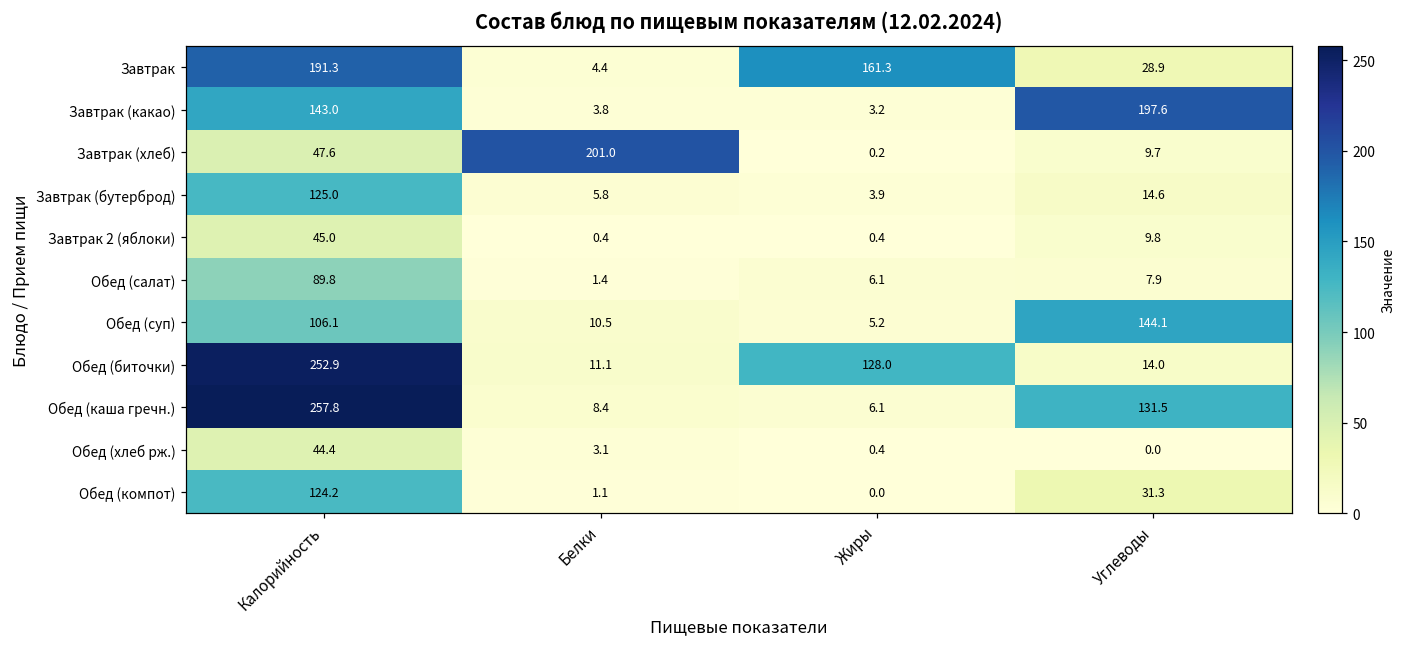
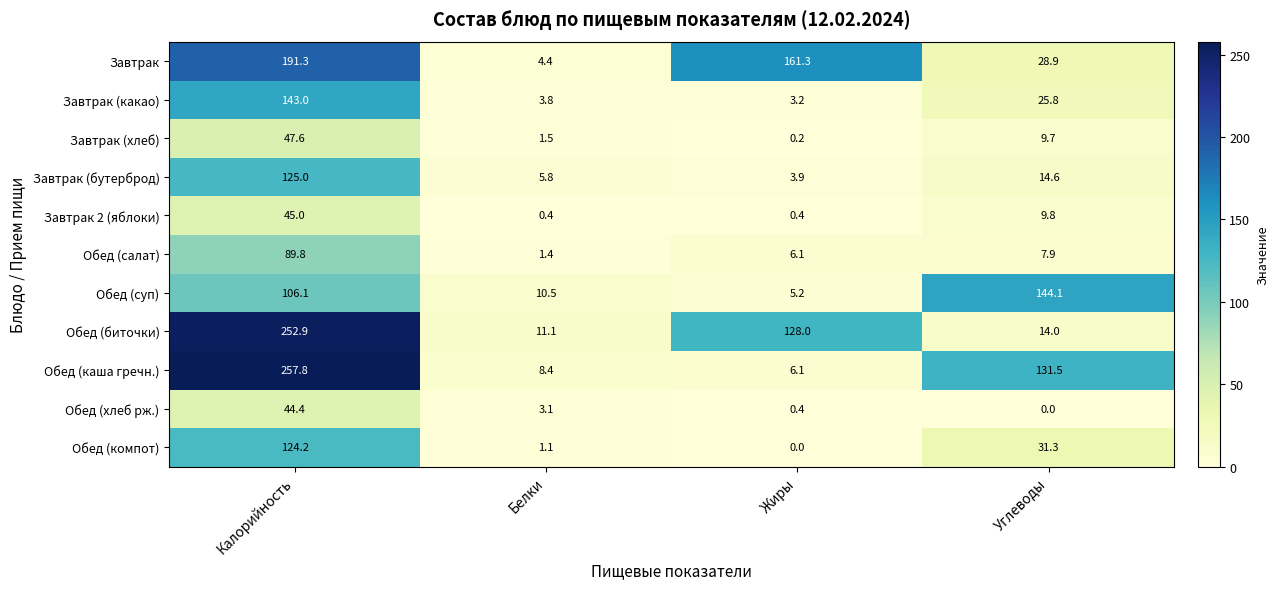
Завтрак (какао), Углеводы: 197.6 -> 25.8
Завтрак (хлеб), Белки: 201.0 -> 1.5
